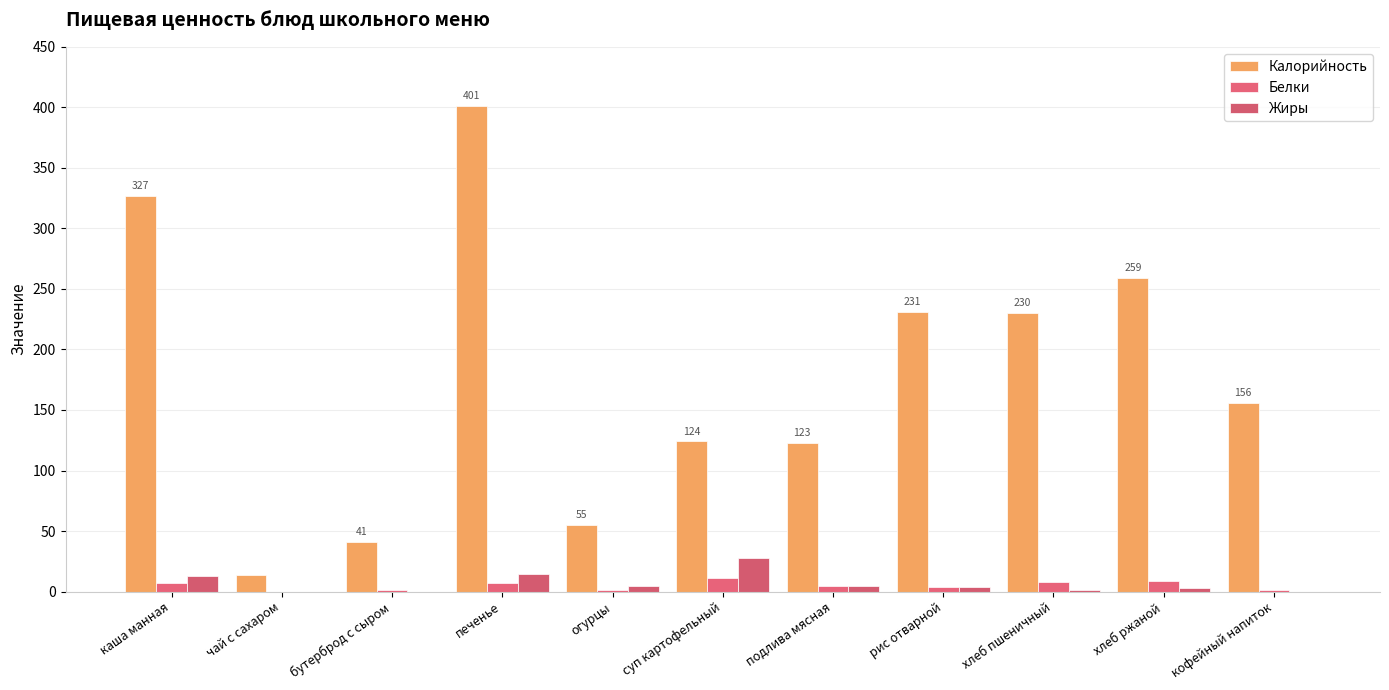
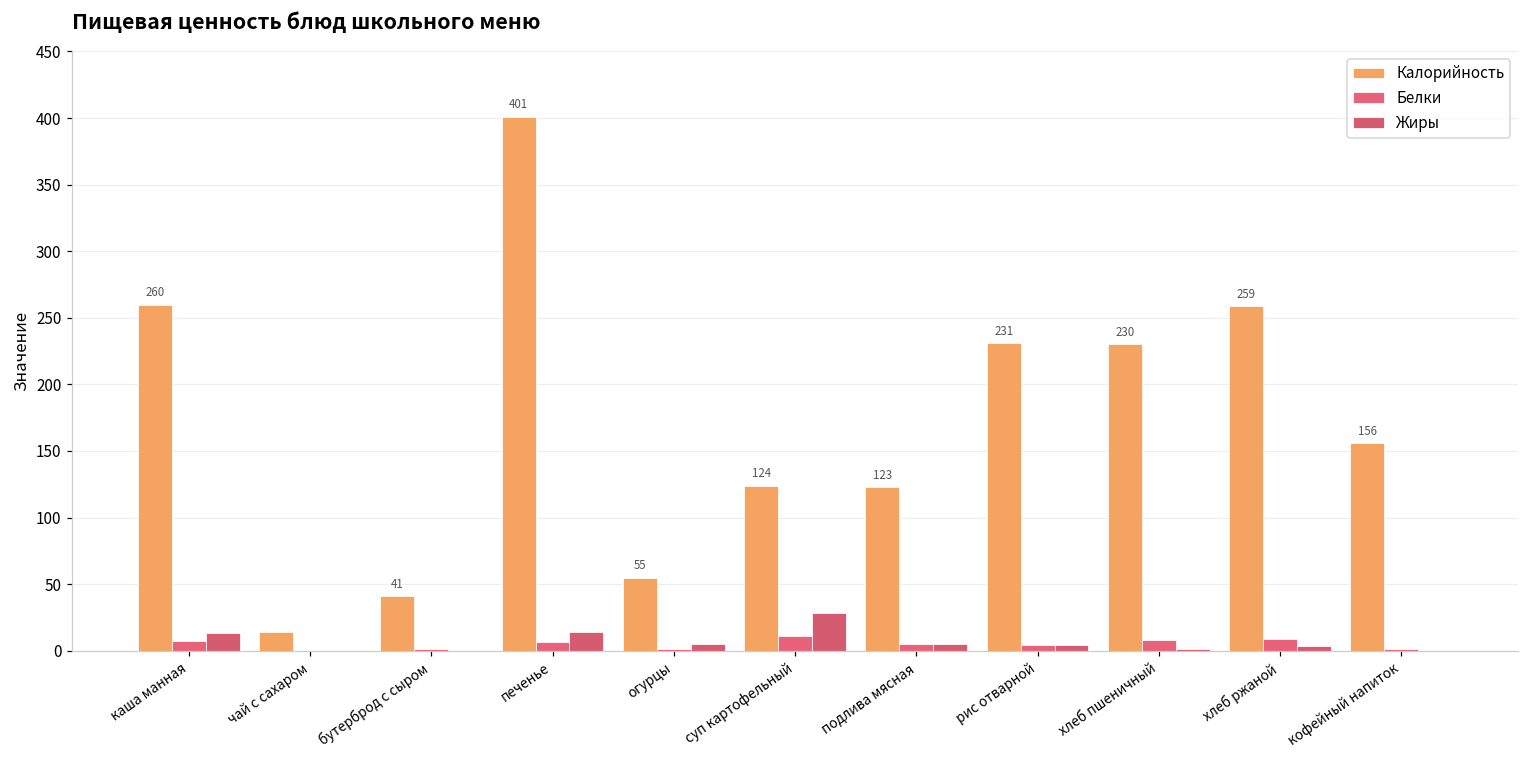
Калорийность, каша манная: 327 -> 260
